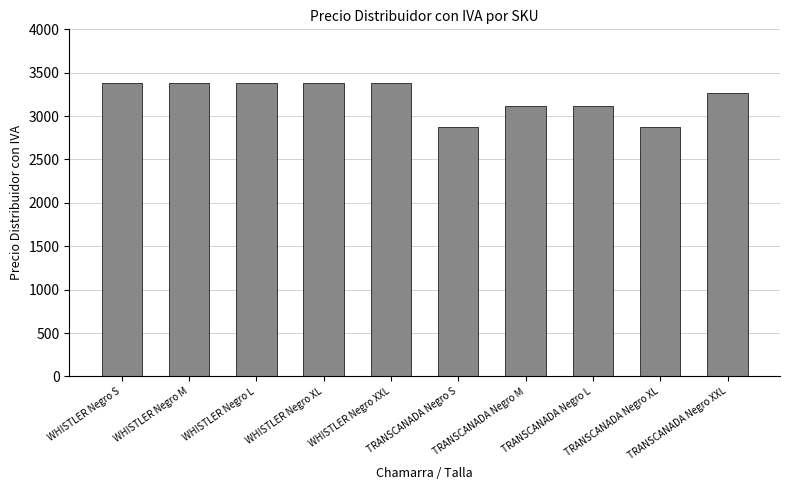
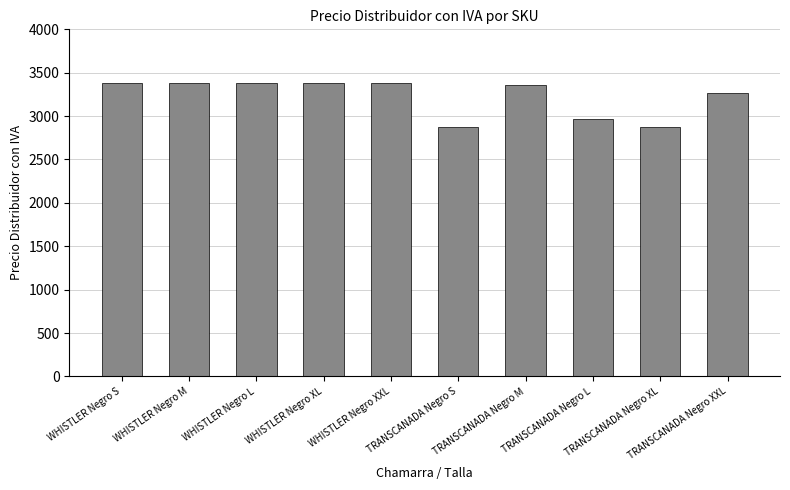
TRANSCANADA Negro M: 3100 -> 3400
TRANSCANADA Negro L: 3100 -> 3000
